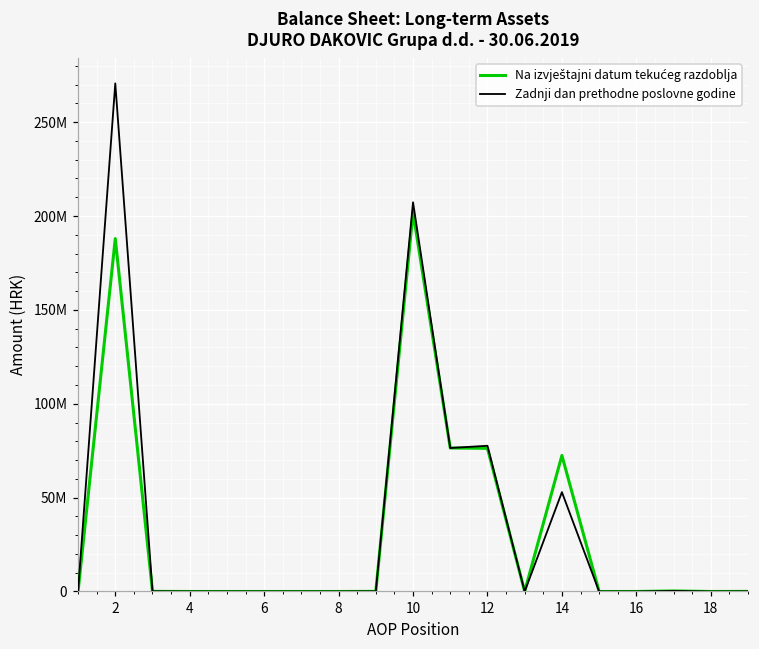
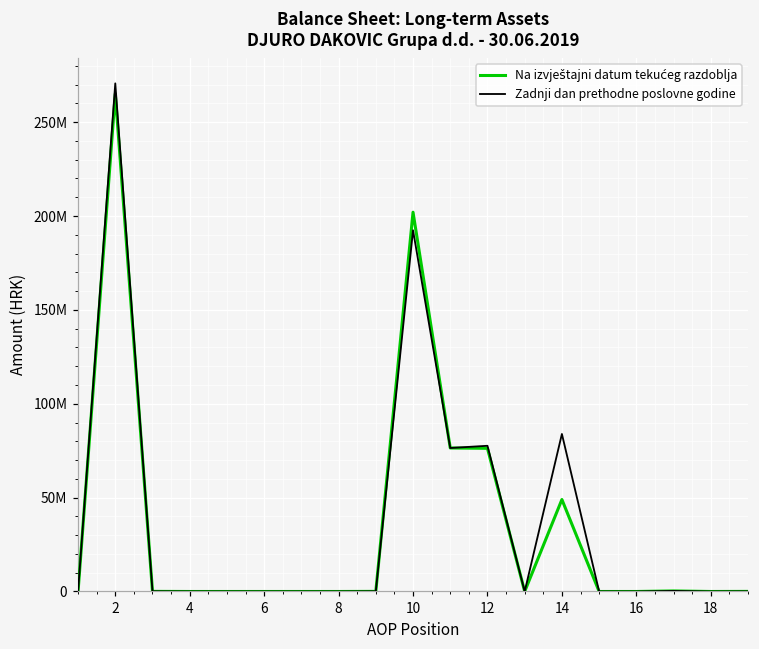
Na izvještajni datum tekućeg razdoblja, 2: 188000000 -> 265000000
Zadnji dan prethodne poslovne godine, 10: 207000000 -> 192000000
Na izvještajni datum tekućeg razdoblja, 14: 72000000 -> 49000000
Zadnji dan prethodne poslovne godine, 14: 53000000 -> 84000000
